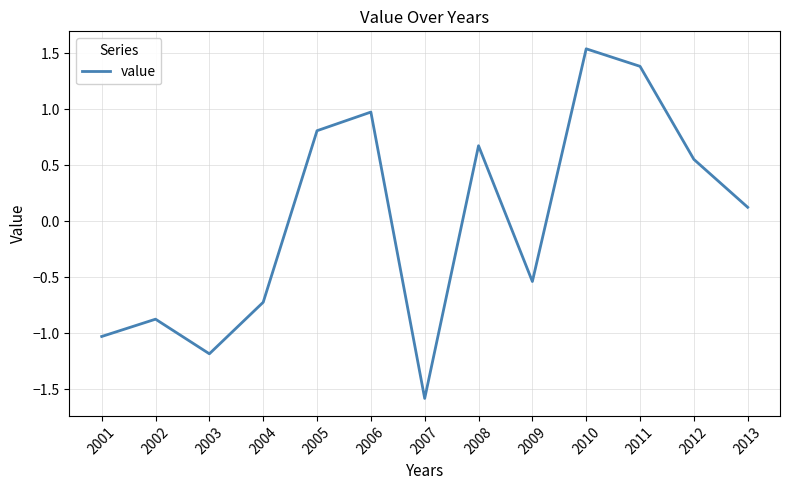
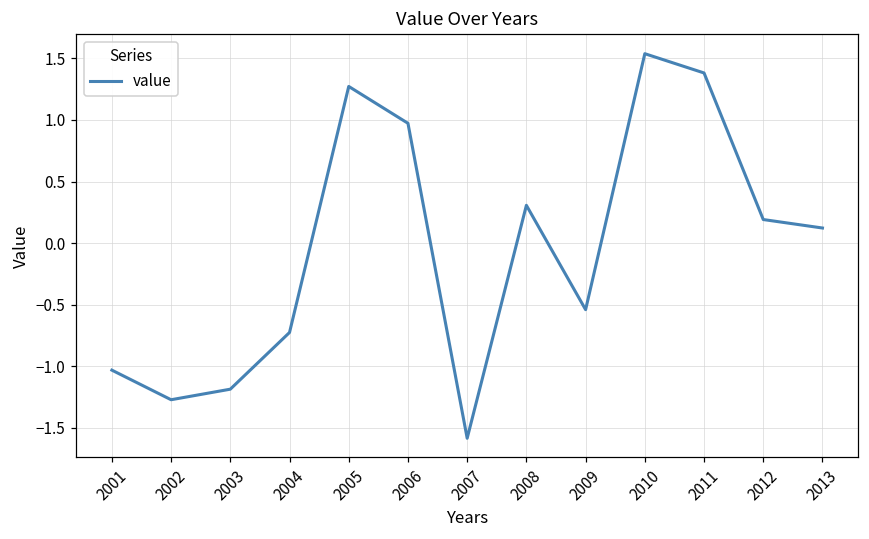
2002: -0.88 -> -1.27
2005: 0.81 -> 1.27
2008: 0.67 -> 0.31
2012: 0.55 -> 0.19
